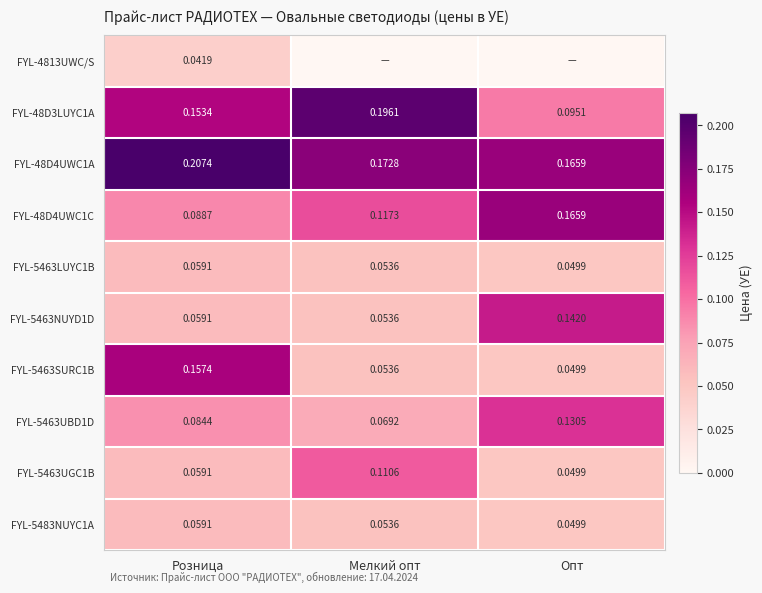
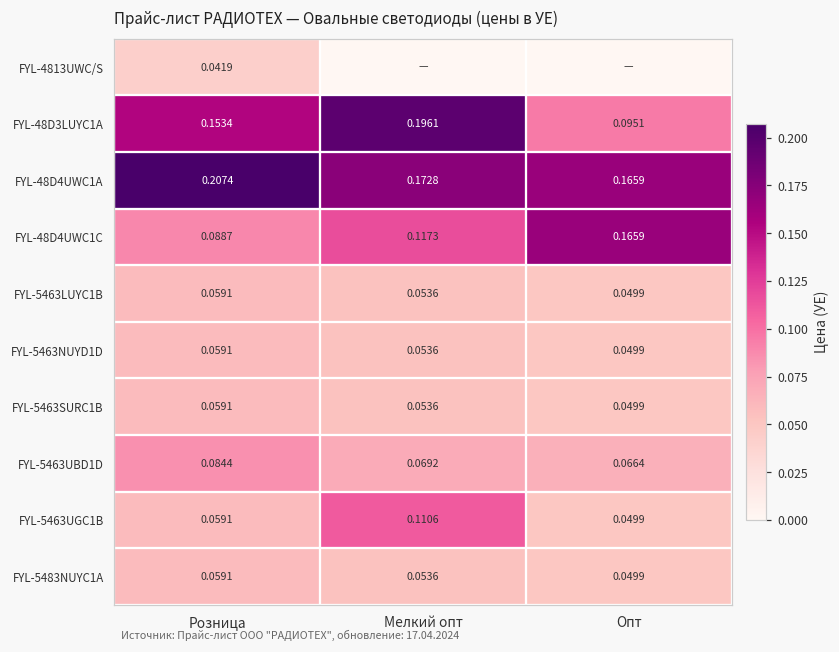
FYL-5463NUYD1D, Опт: 0.1420 -> 0.0499
FYL-5463SURC1B, Розница: 0.1574 -> 0.0591
FYL-5463UBD1D, Опт: 0.1305 -> 0.0664
